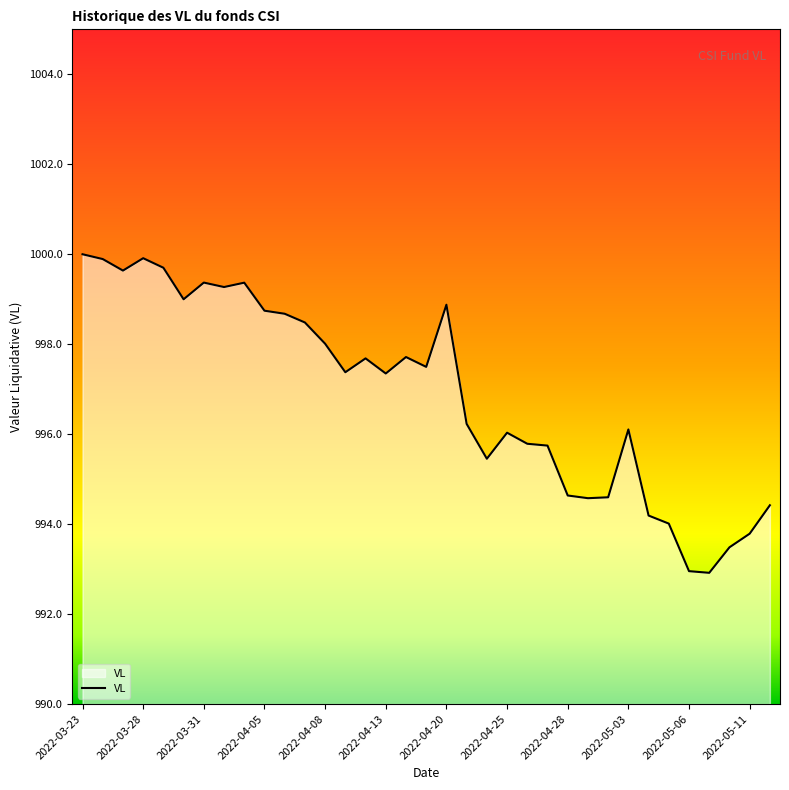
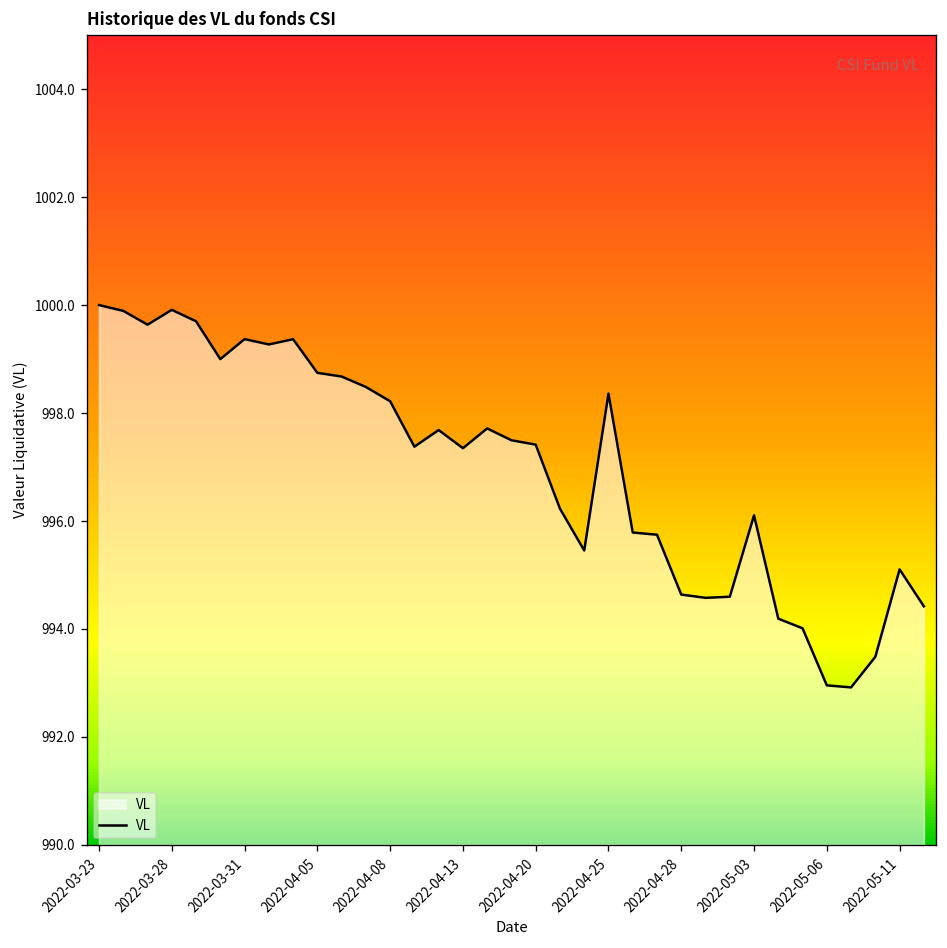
2022-04-08: 998.0 -> 998.2
2022-04-20: 998.9 -> 997.4
2022-04-25: 996.0 -> 998.4
2022-05-11: 993.8 -> 995.1
